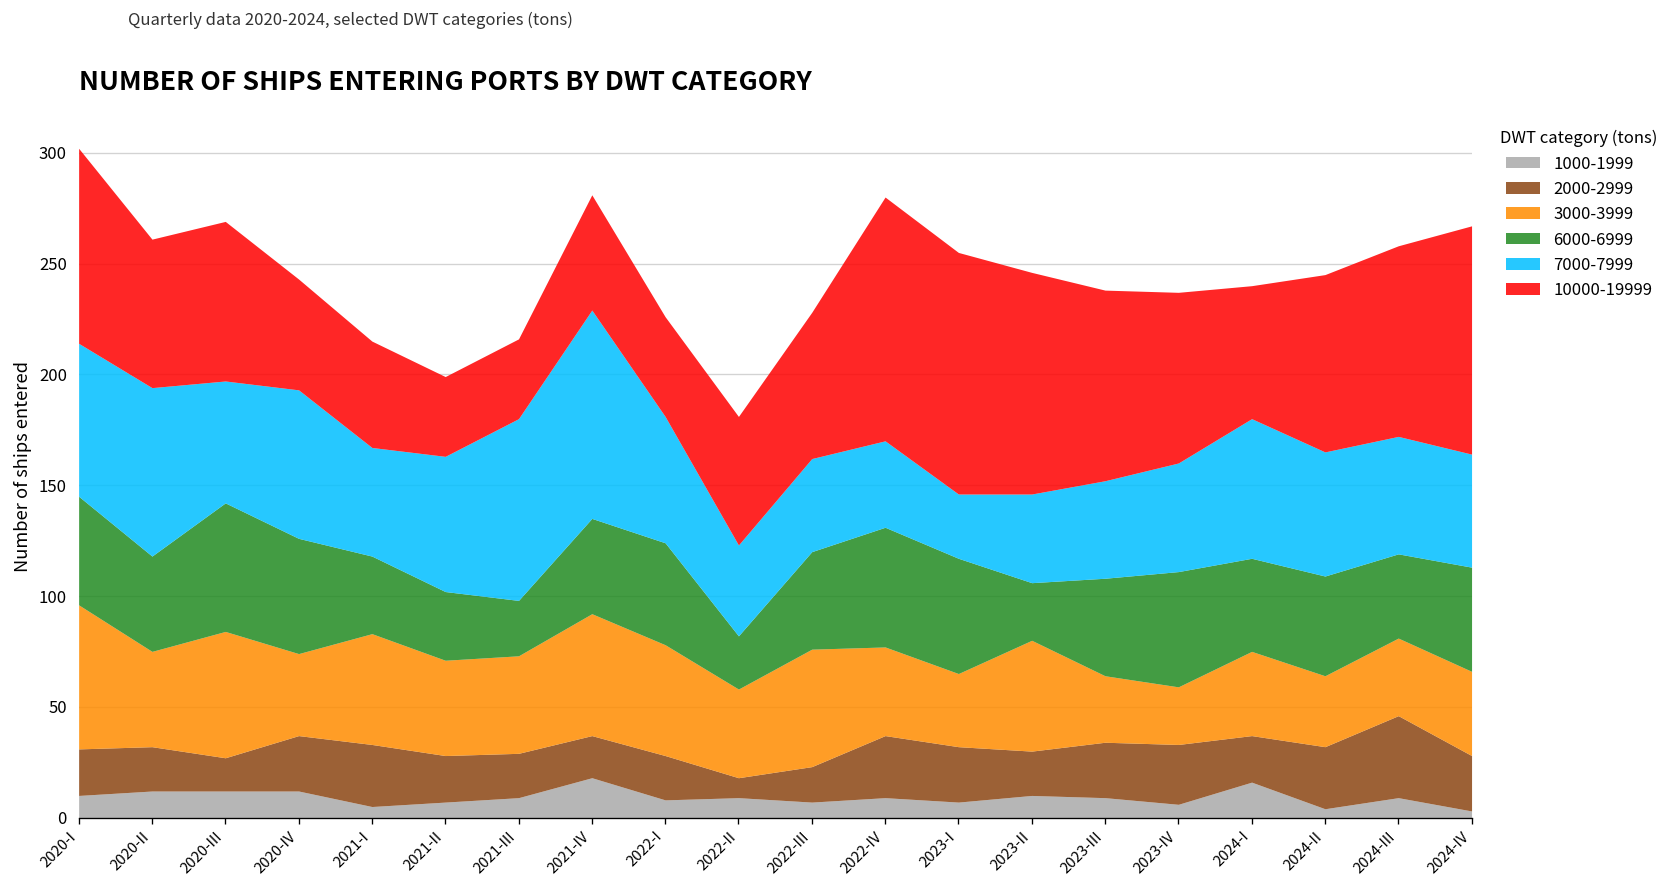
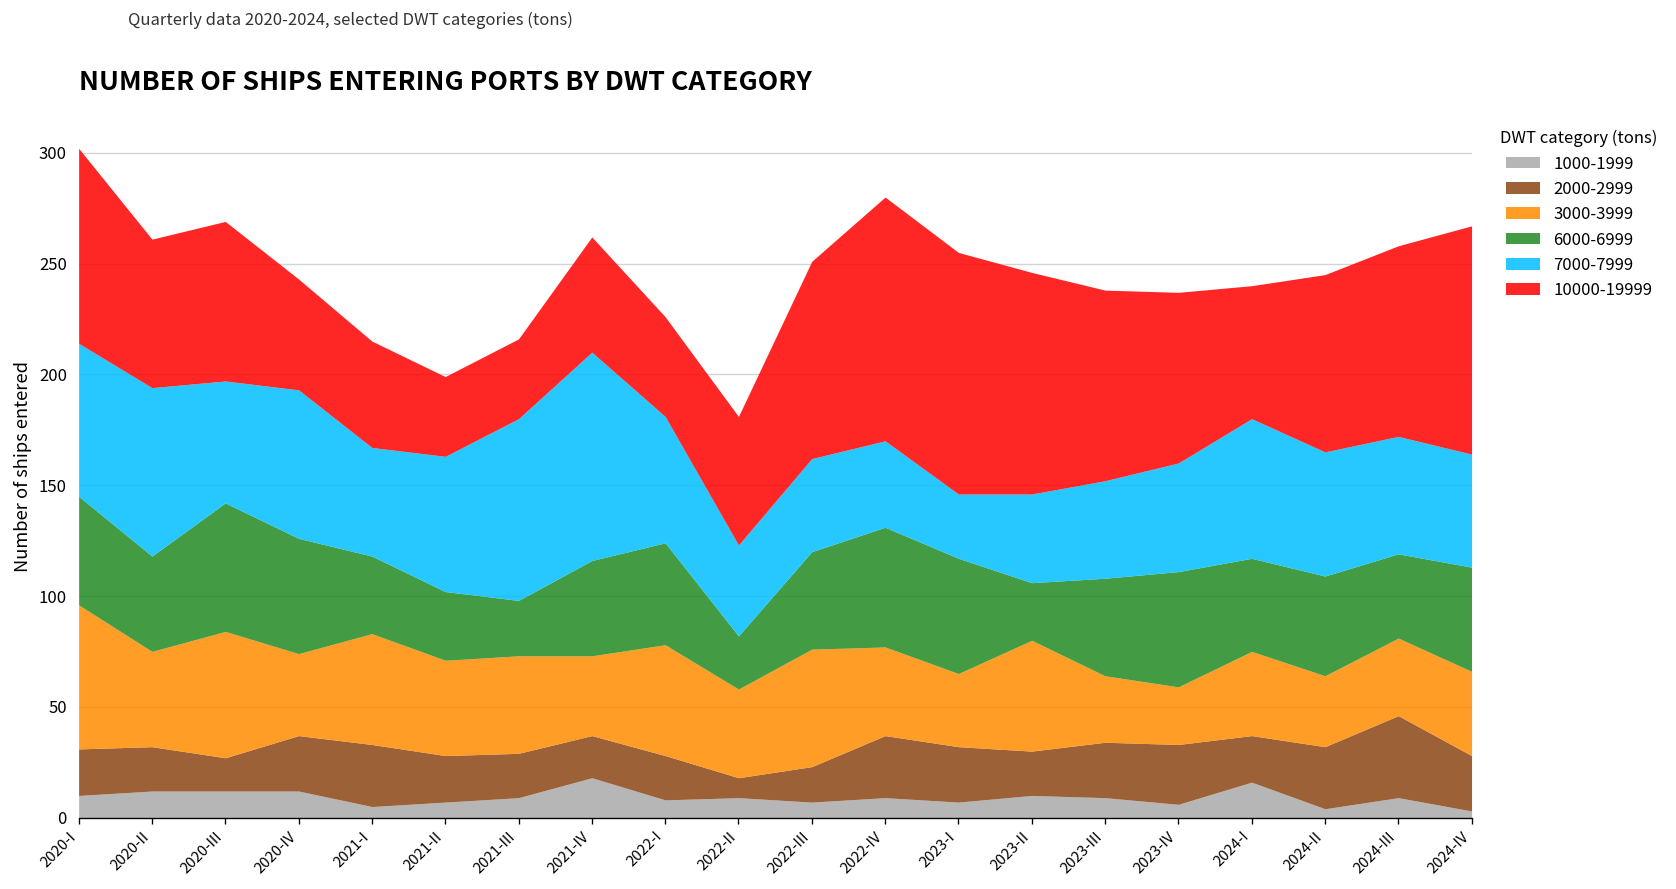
3000-3999, 2021-IV: 55 -> 36
10000-19999, 2022-III: 66 -> 89
